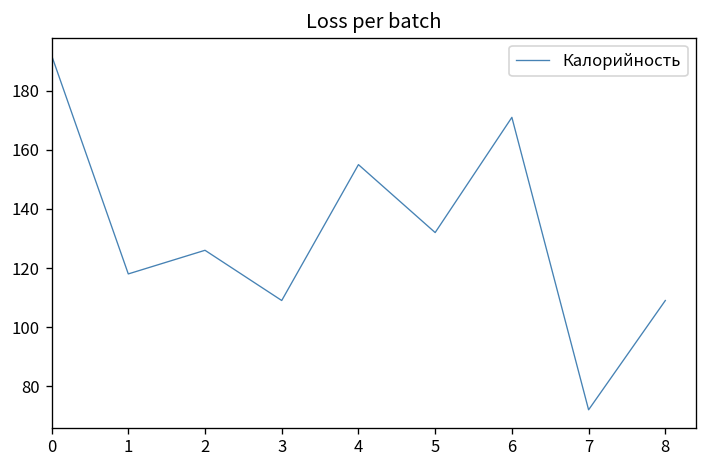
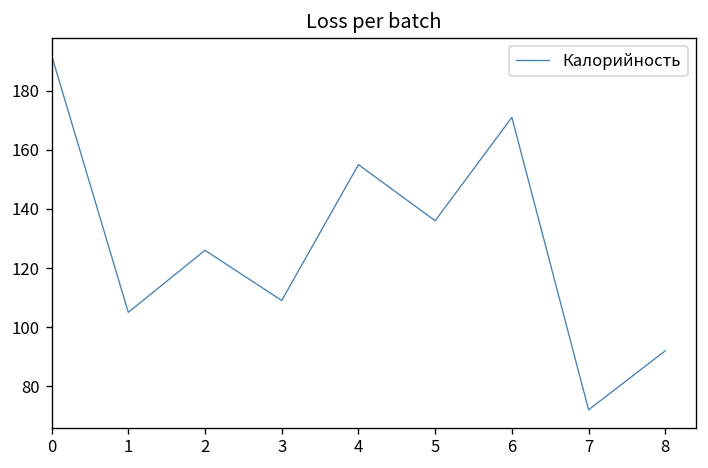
1: 118 -> 105
5: 132 -> 136
8: 109 -> 92
